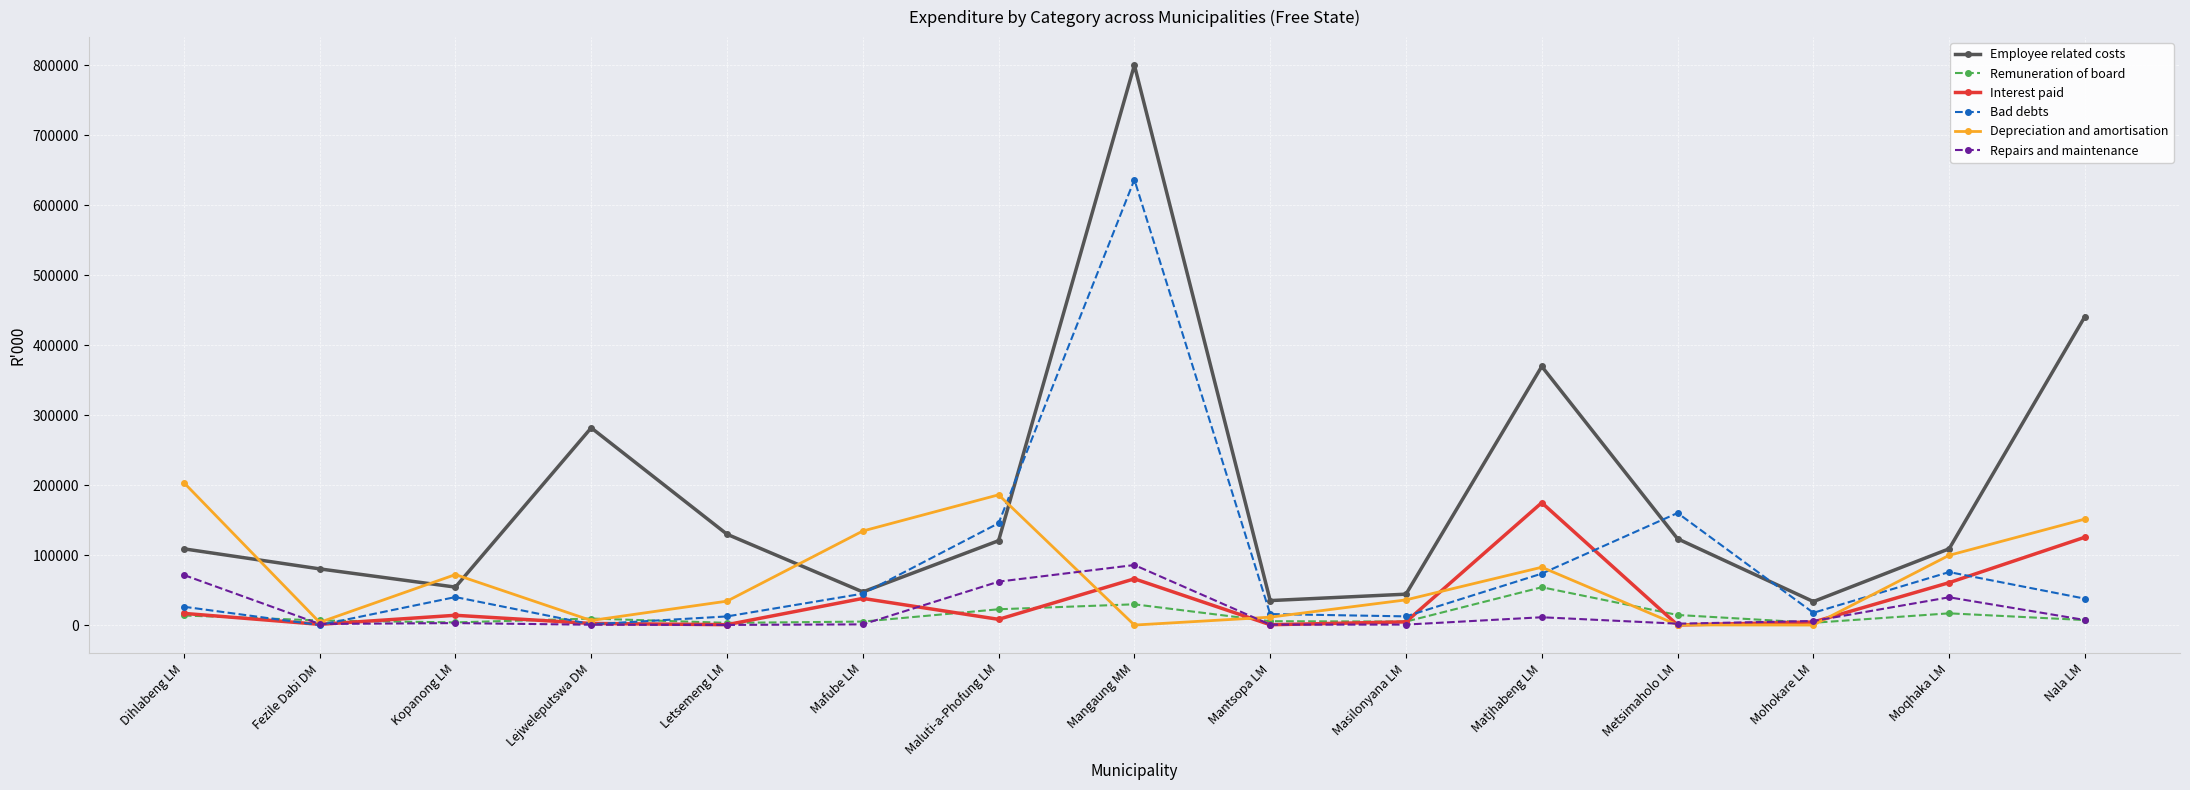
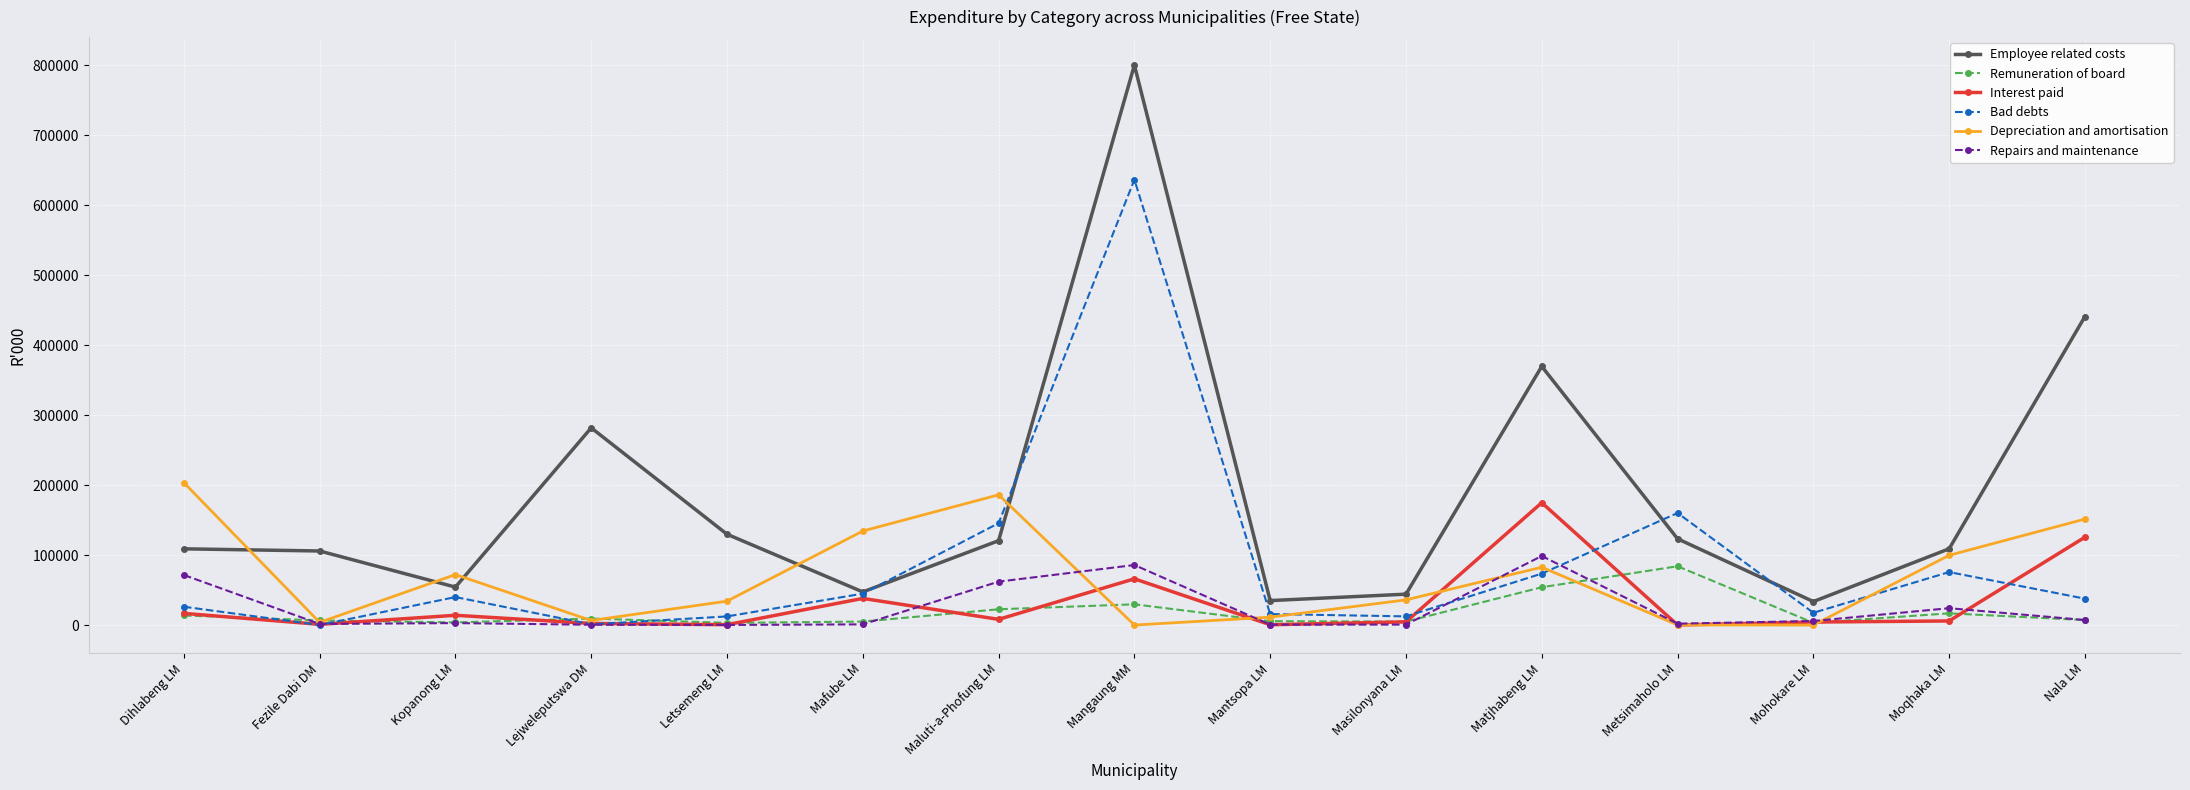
Employee related costs, Fezile Dabi DM: 80000 -> 110000
Repairs and maintenance, Matjhabeng LM: 10000 -> 100000
Remuneration of board, Metsimaholo LM: 10000 -> 80000
Interest paid, Moqhaka LM: 60000 -> 10000
Repairs and maintenance, Moqhaka LM: 40000 -> 20000
